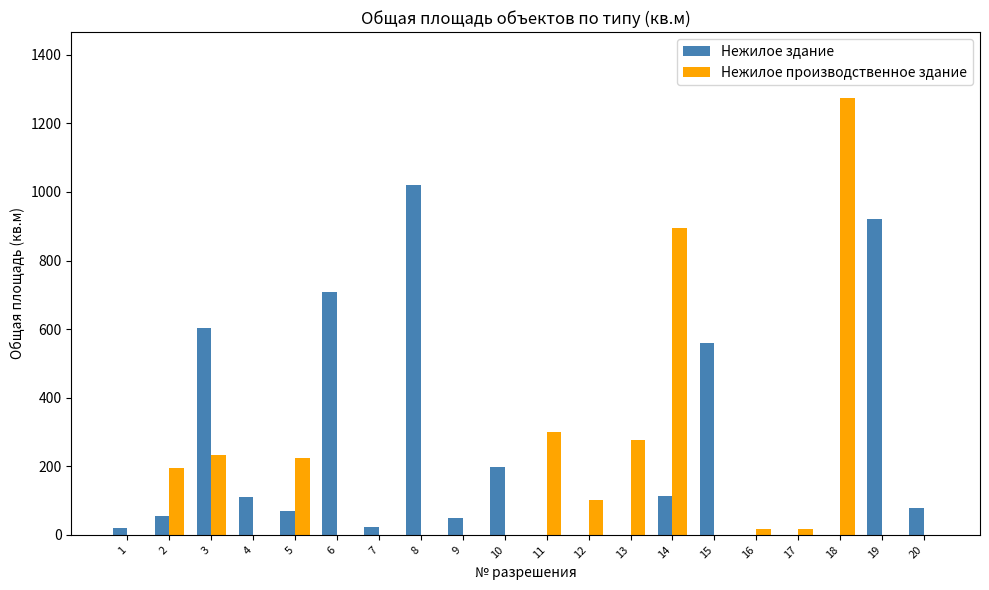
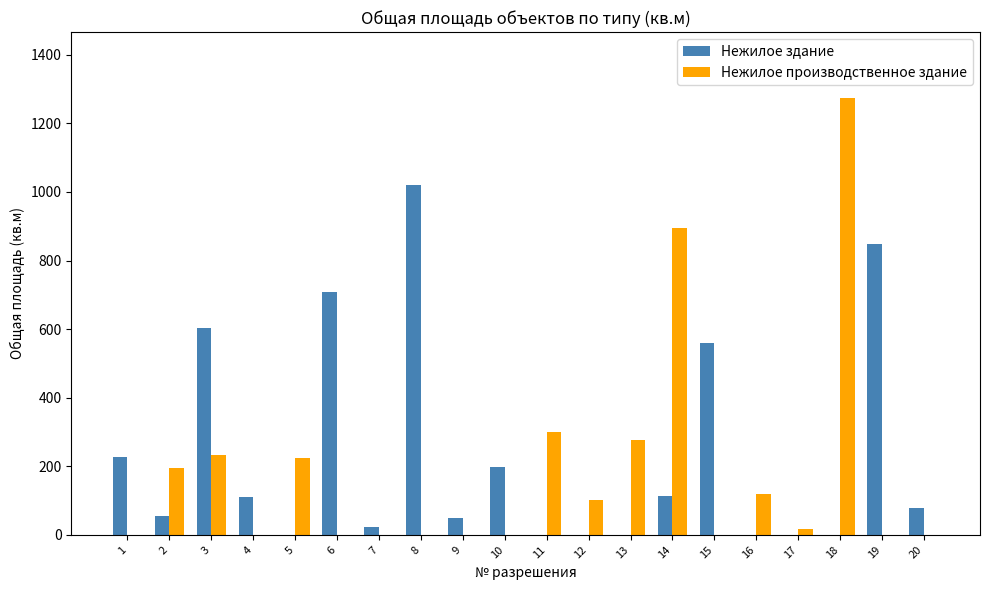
Нежилое здание, 1: 20 -> 230
Нежилое здание, 5: 70 -> 0
Нежилое производственное здание, 16: 20 -> 120
Нежилое здание, 19: 920 -> 850
